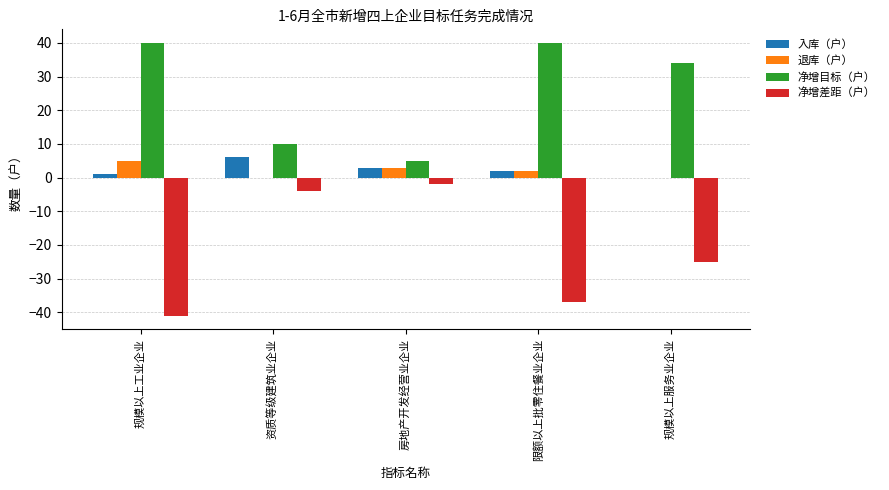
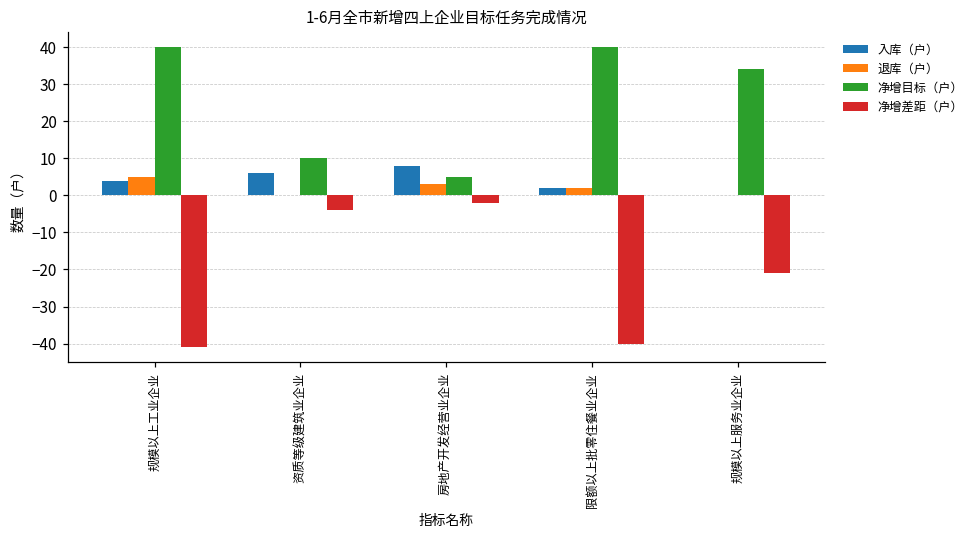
入库（户）, 规模以上工业企业: 1 -> 4
入库（户）, 房地产开发经营业企业: 3 -> 8
净增差距（户）, 限额以上批零住餐业企业: -37 -> -40
净增差距（户）, 规模以上服务业企业: -25 -> -21
